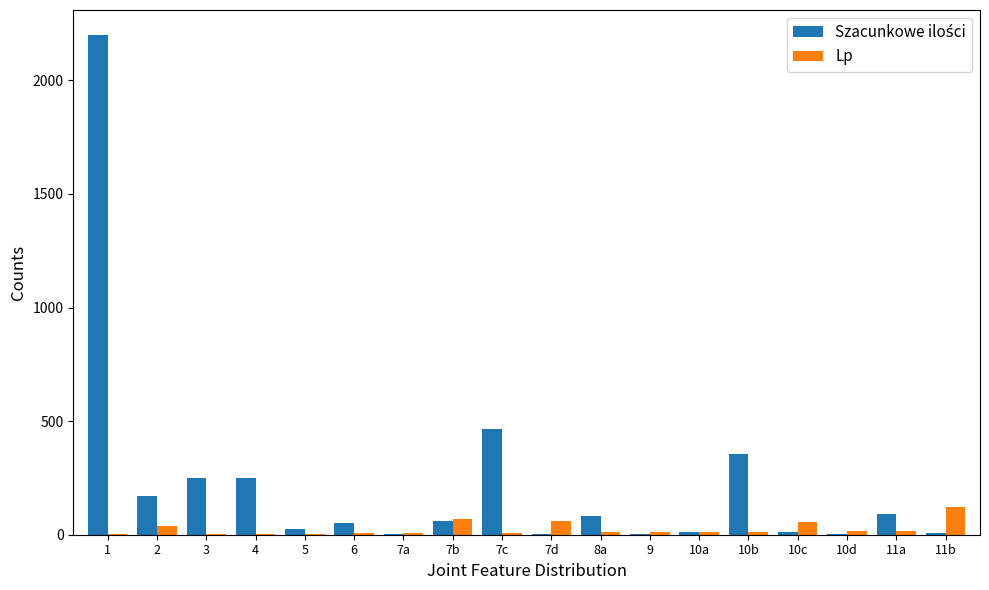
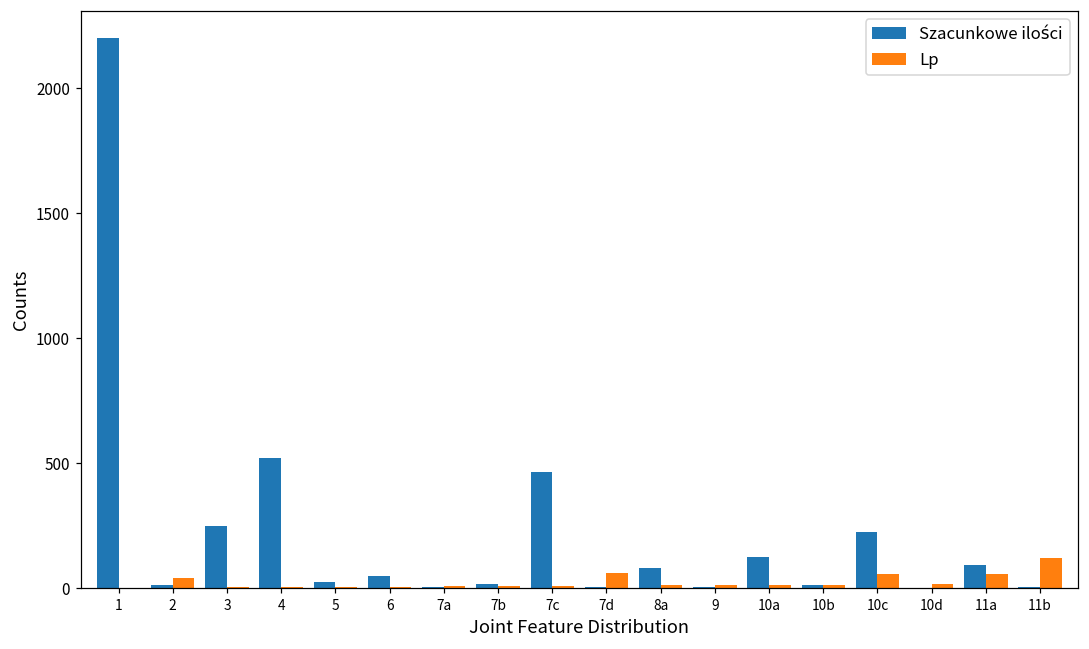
Szacunkowe ilości, 2: 170 -> 10
Szacunkowe ilości, 4: 250 -> 520
Szacunkowe ilości, 7b: 60 -> 20
Lp, 7b: 70 -> 10
Szacunkowe ilości, 10a: 10 -> 130
Szacunkowe ilości, 10b: 360 -> 10
Szacunkowe ilości, 10c: 10 -> 230
Lp, 11a: 20 -> 60
